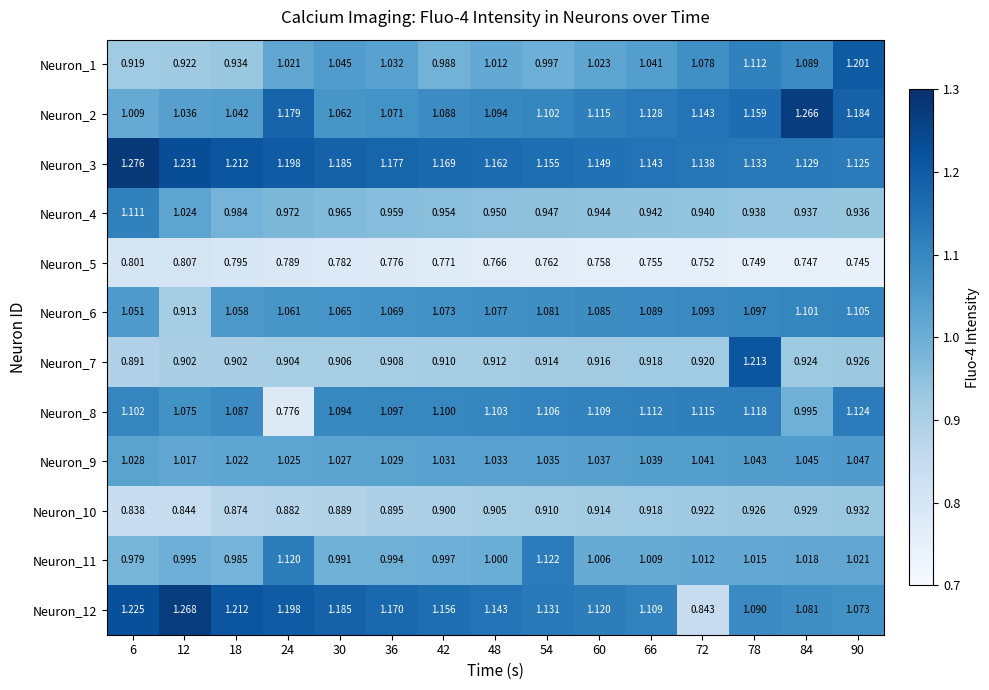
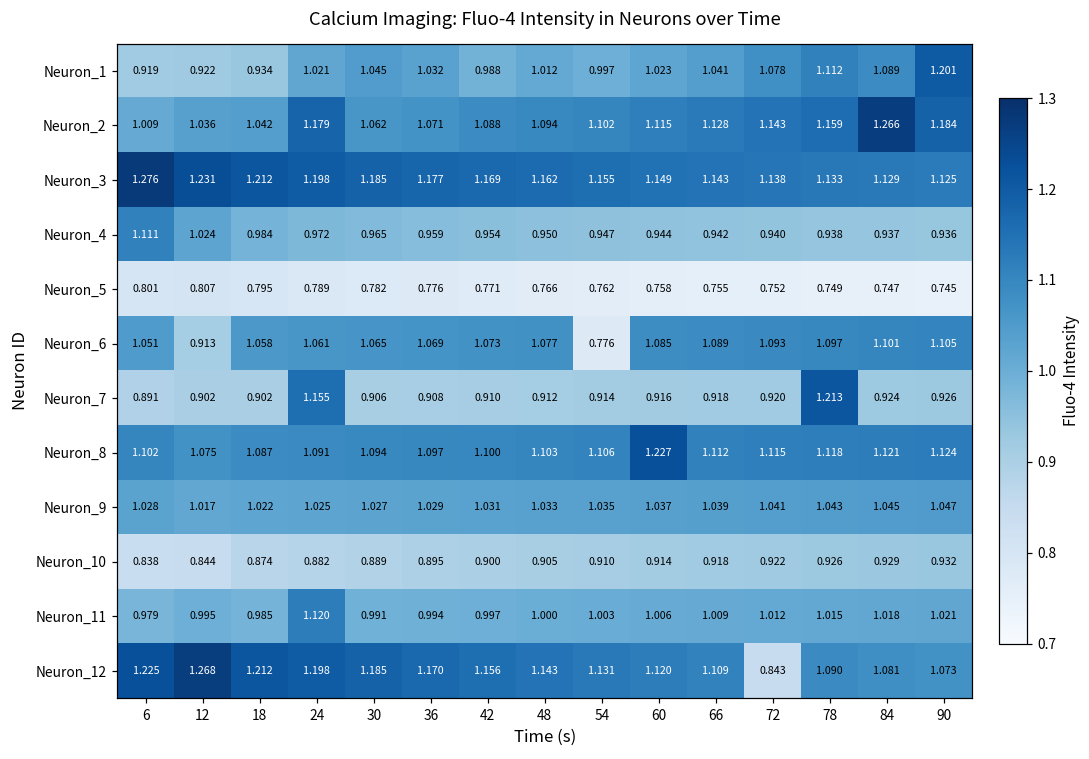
Neuron_6, 54: 1.081 -> 0.776
Neuron_7, 24: 0.904 -> 1.155
Neuron_8, 24: 0.776 -> 1.091
Neuron_8, 60: 1.109 -> 1.227
Neuron_8, 84: 0.995 -> 1.121
Neuron_11, 54: 1.122 -> 1.003
